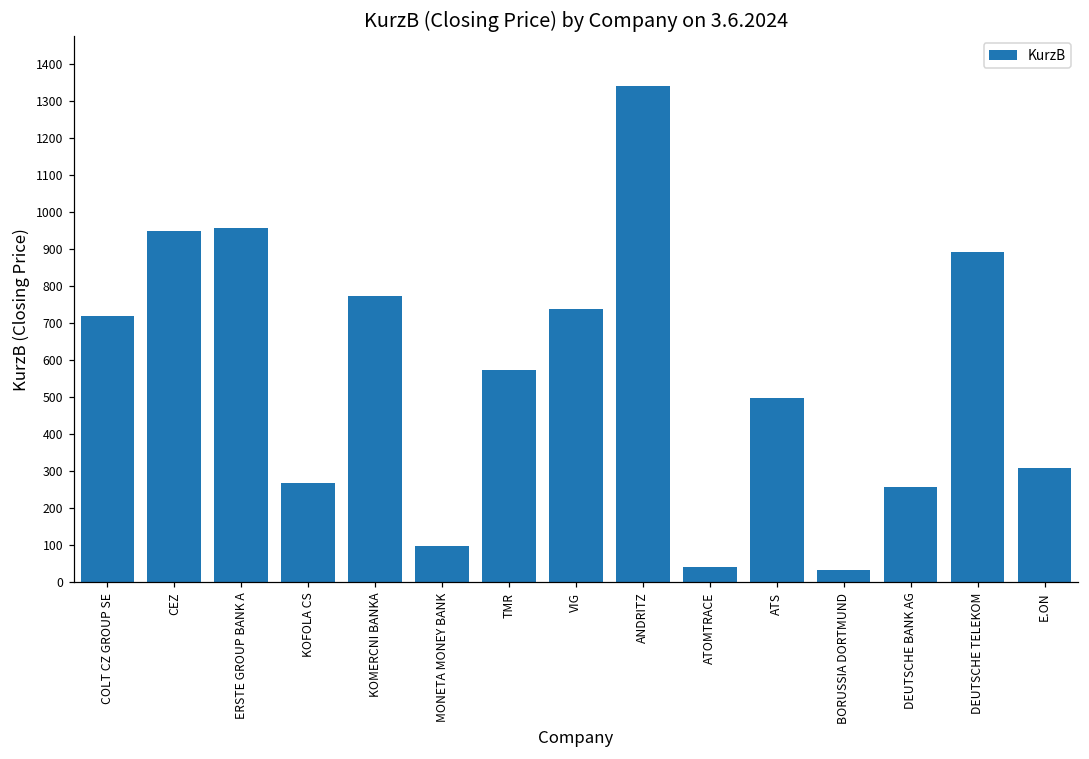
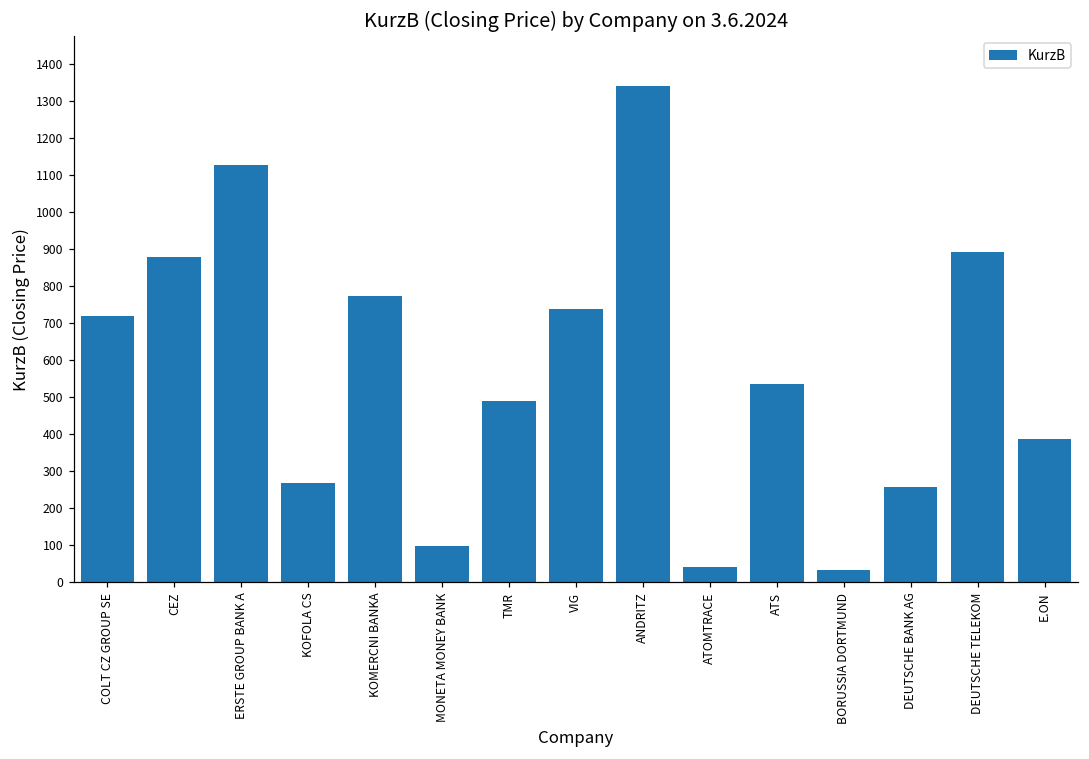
CEZ: 950 -> 880
ERSTE GROUP BANK A: 960 -> 1130
TMR: 570 -> 490
ATS: 500 -> 530
E.ON: 310 -> 390
